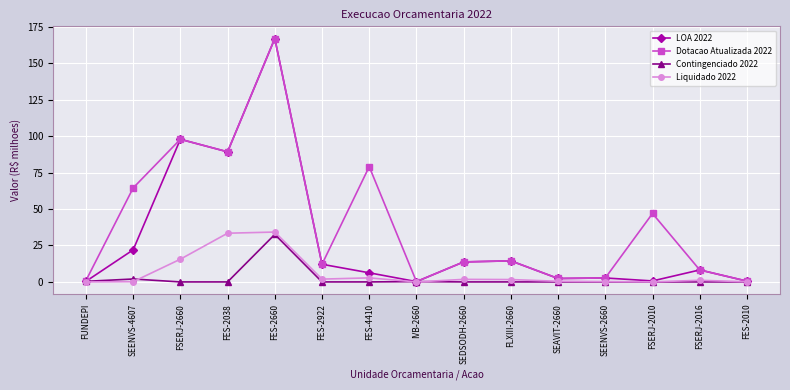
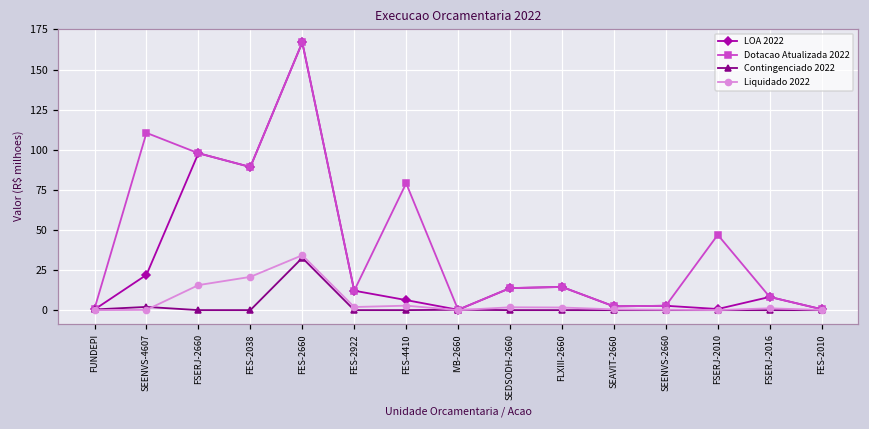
Dotacao Atualizada 2022, SEENVS-4607: 64 -> 110
Liquidado 2022, FES-2038: 33 -> 21
